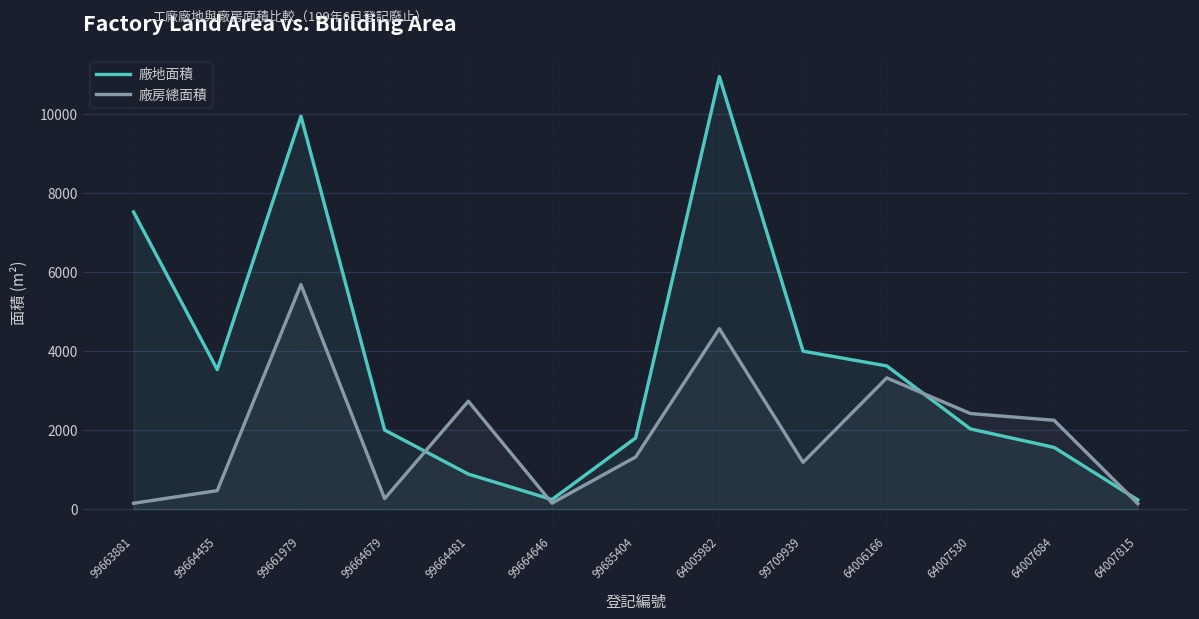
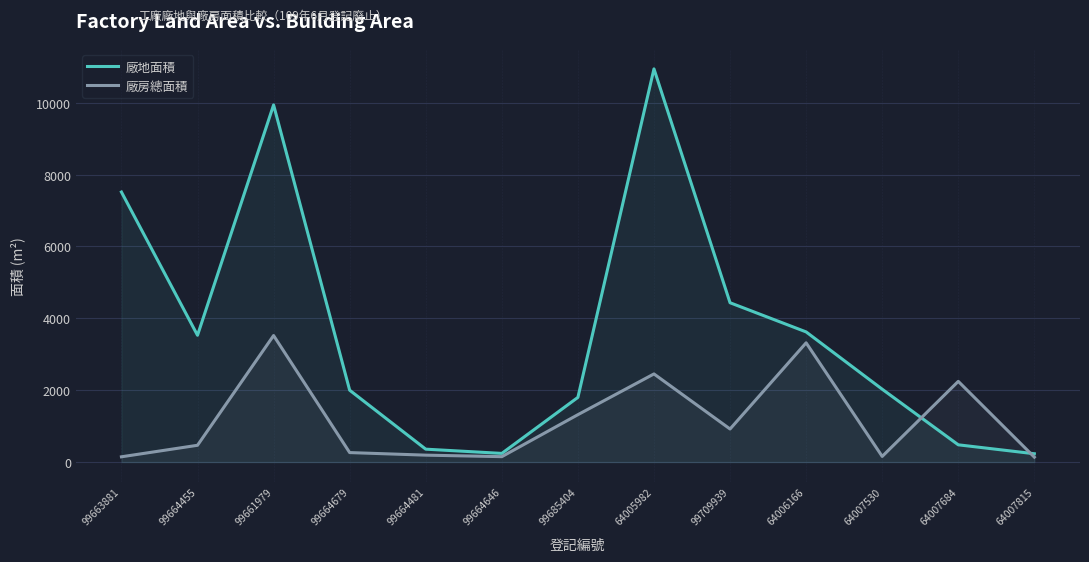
廠房總面積, 99661979: 5700 -> 3500
廠地面積, 99664481: 900 -> 400
廠房總面積, 99664481: 2700 -> 200
廠房總面積, 64005982: 4600 -> 2500
廠地面積, 99709939: 4000 -> 4400
廠房總面積, 99709939: 1200 -> 900
廠房總面積, 64007530: 2400 -> 200
廠地面積, 64007684: 1600 -> 500
